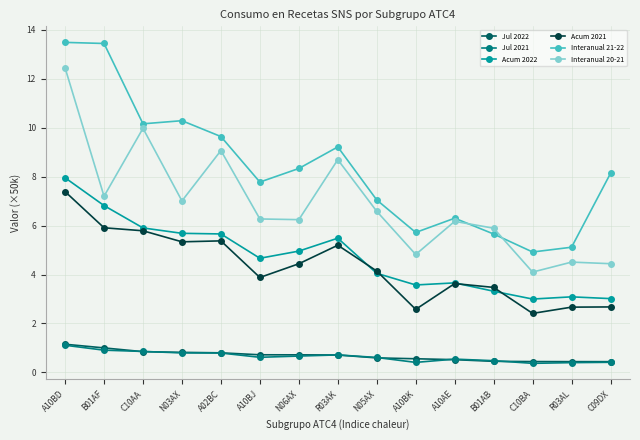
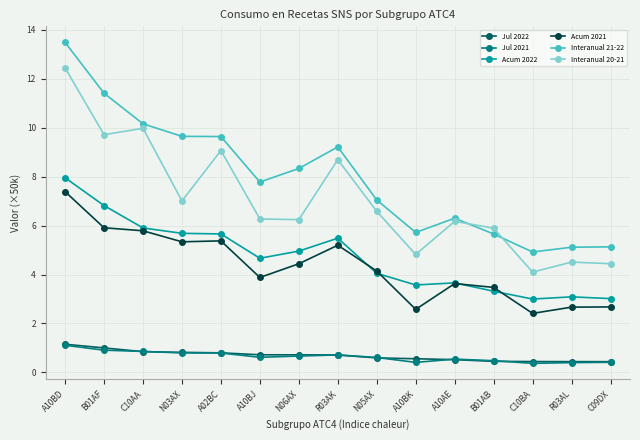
Interanual 21-22, B01AF: 13.4 -> 11.4
Interanual 20-21, B01AF: 7.2 -> 9.7
Interanual 21-22, N03AX: 10.3 -> 9.6
Interanual 21-22, C09DX: 8.1 -> 5.1
